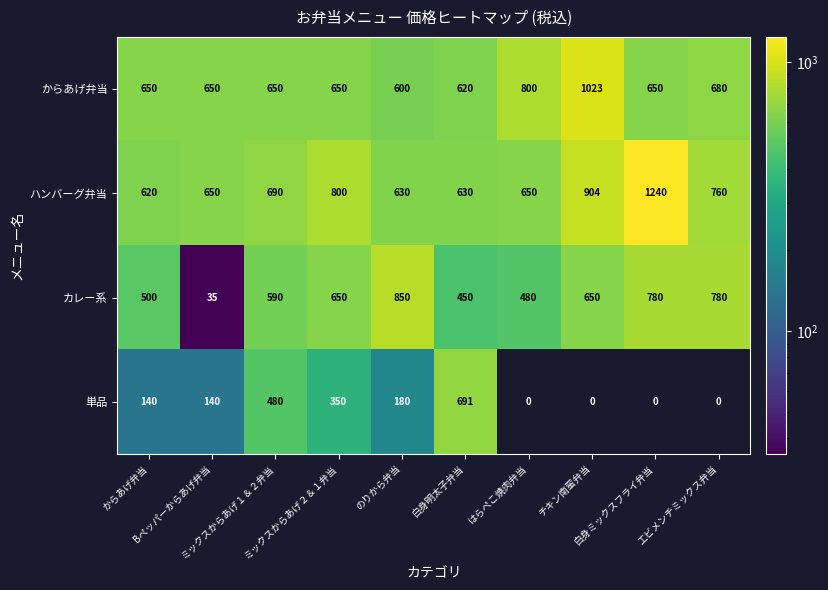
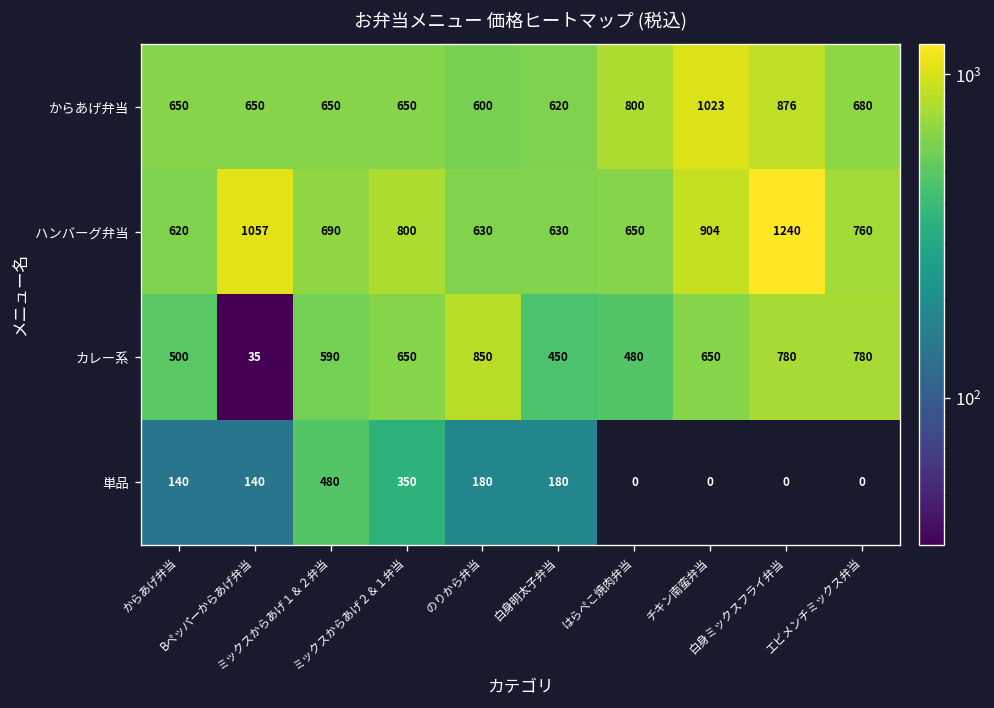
からあげ弁当, 白身ミックスフライ弁当: 650 -> 876
ハンバーグ弁当, Bペッパーからあげ弁当: 650 -> 1057
単品, 白身明太子弁当: 691 -> 180
